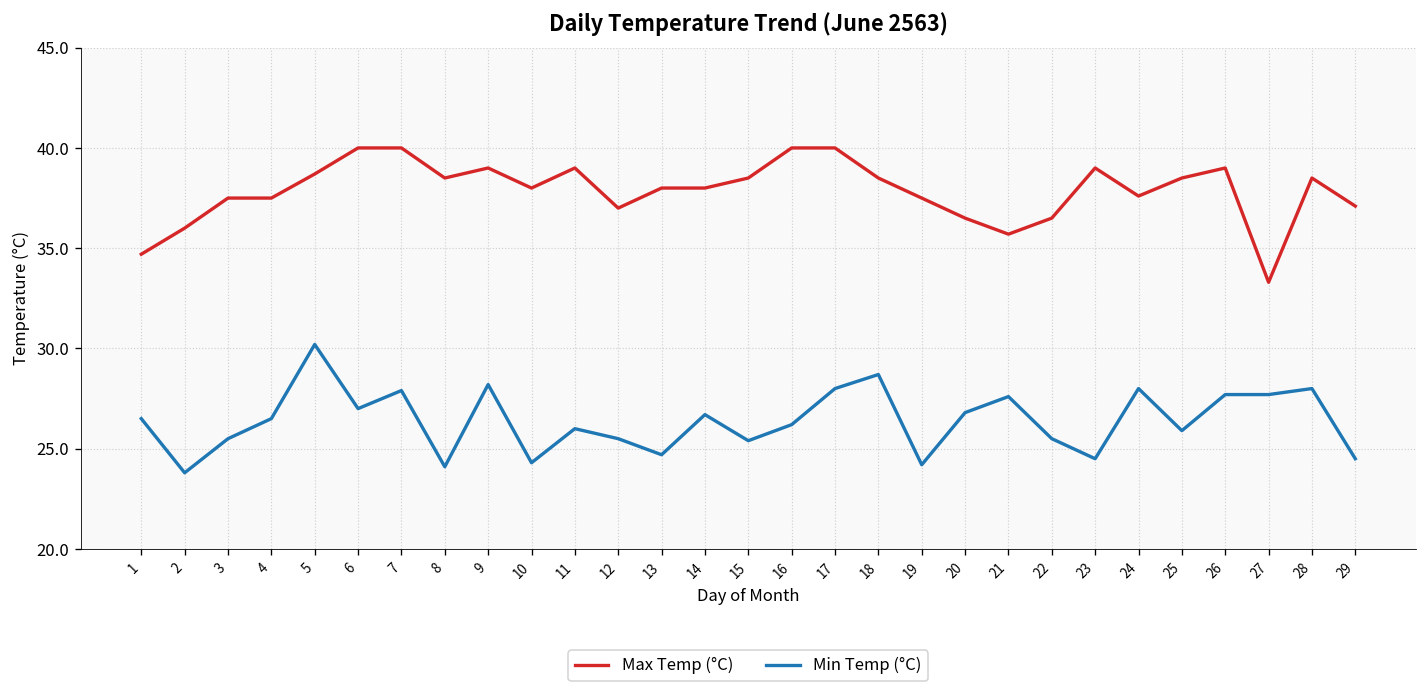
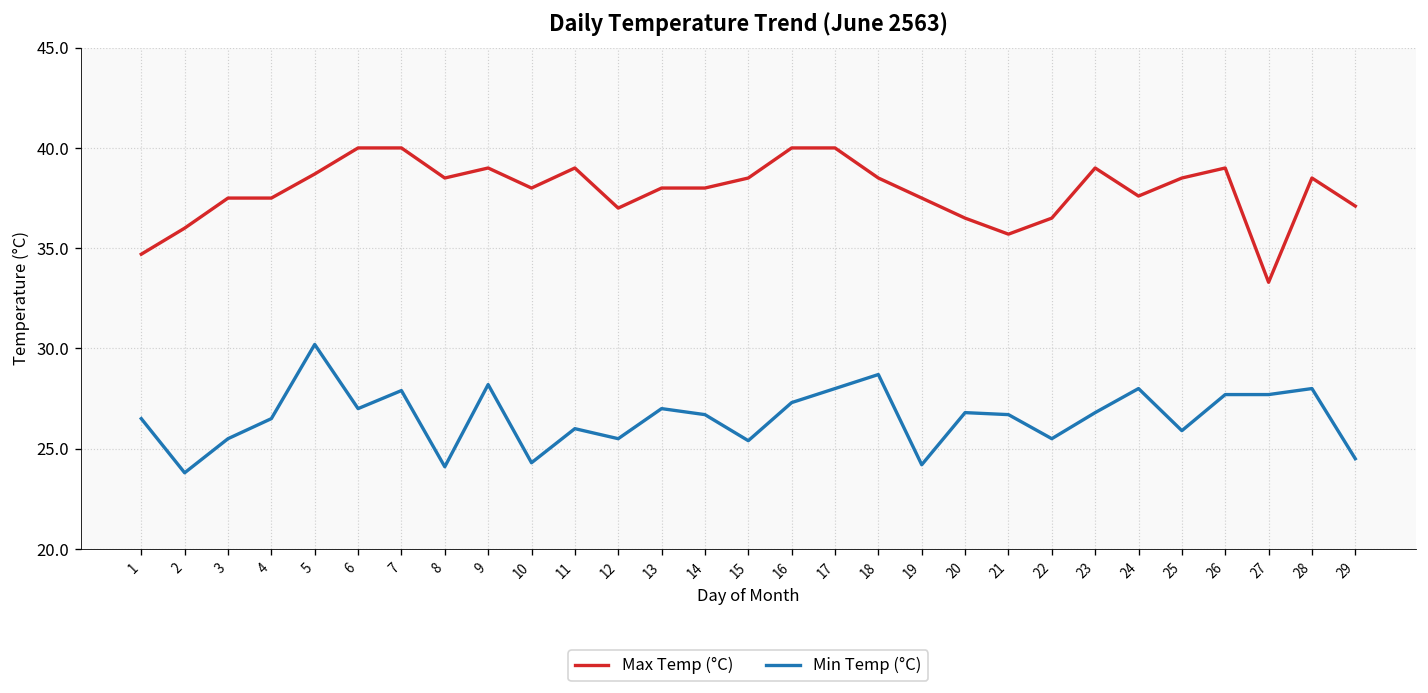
Min Temp (°C), 13: 24.7 -> 27.0
Min Temp (°C), 16: 26.2 -> 27.3
Min Temp (°C), 21: 27.6 -> 26.7
Min Temp (°C), 23: 24.5 -> 26.8
